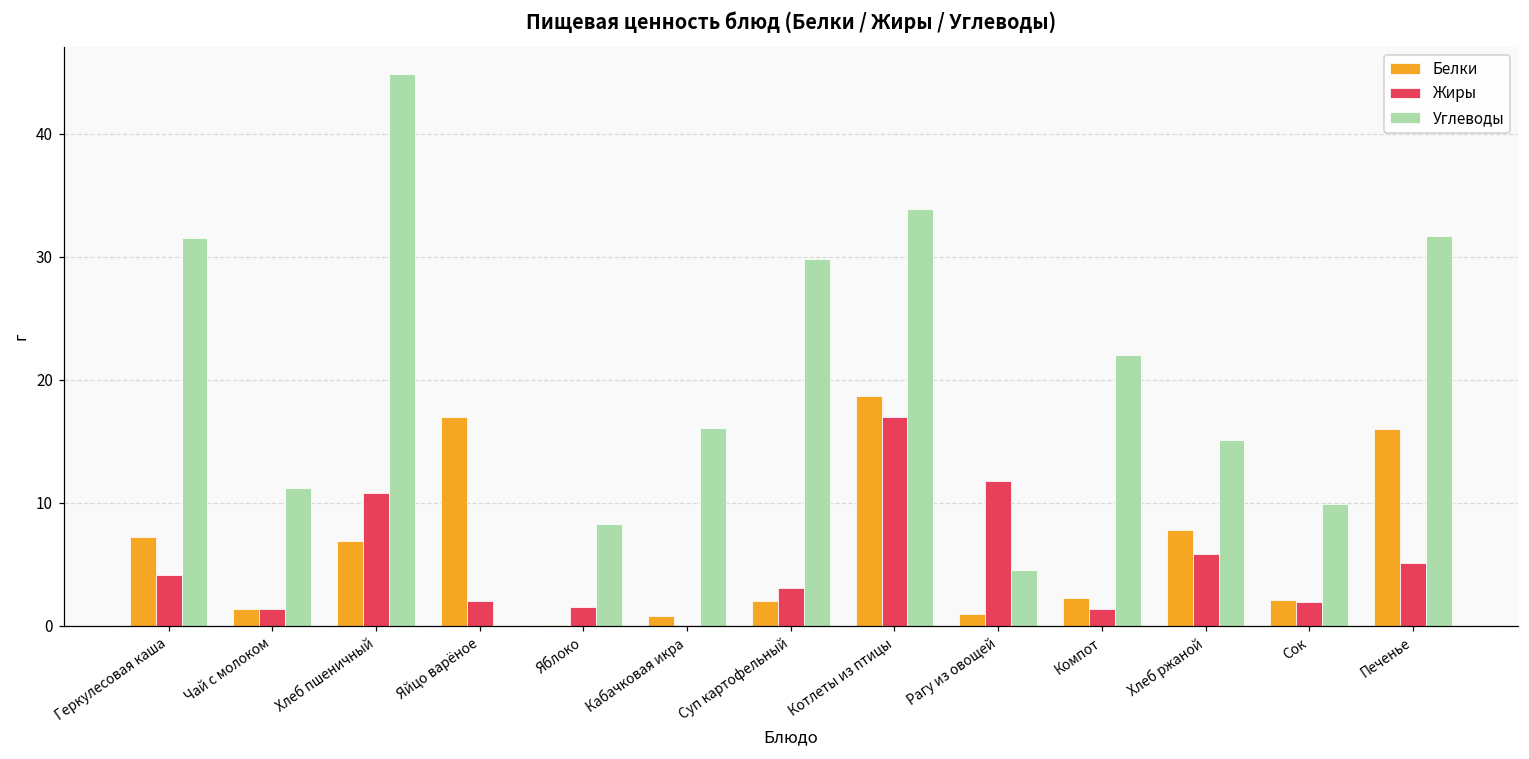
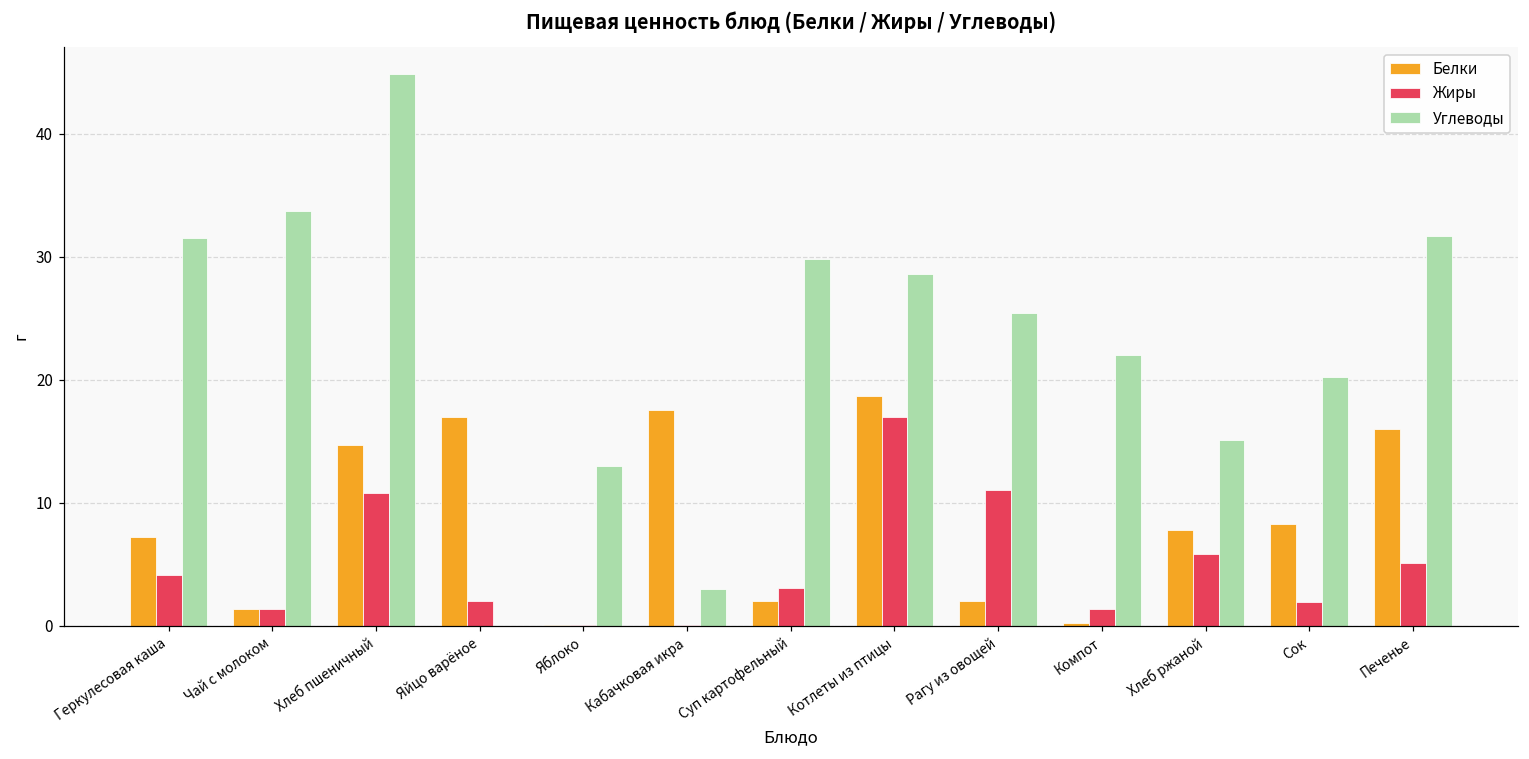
Углеводы, Чай с молоком: 11.2 -> 33.7
Белки, Хлеб пшеничный: 6.9 -> 14.7
Жиры, Яблоко: 1.5 -> 0.1
Углеводы, Яблоко: 8.3 -> 13.0
Белки, Кабачковая икра: 0.8 -> 17.5
Углеводы, Кабачковая икра: 16.1 -> 3.0
Углеводы, Котлеты из птицы: 33.9 -> 28.6
Белки, Рагу из овощей: 1 -> 2
Жиры, Рагу из овощей: 11.8 -> 11.0
Углеводы, Рагу из овощей: 4.5 -> 25.4
Белки, Компот: 2.3 -> 0.2
Белки, Сок: 2.1 -> 8.3
Углеводы, Сок: 9.9 -> 20.2
